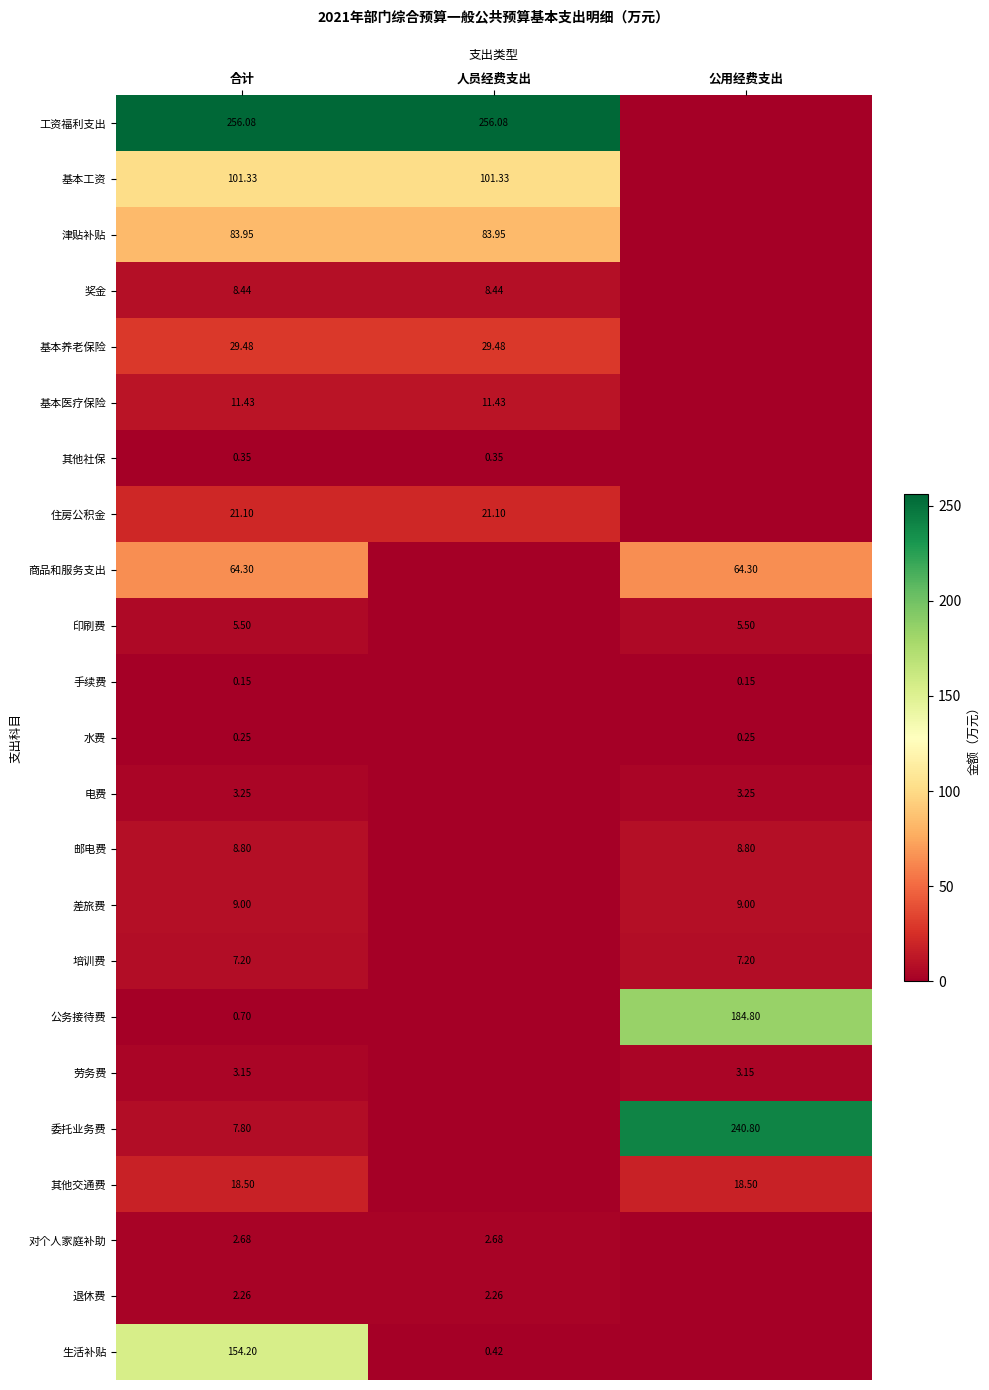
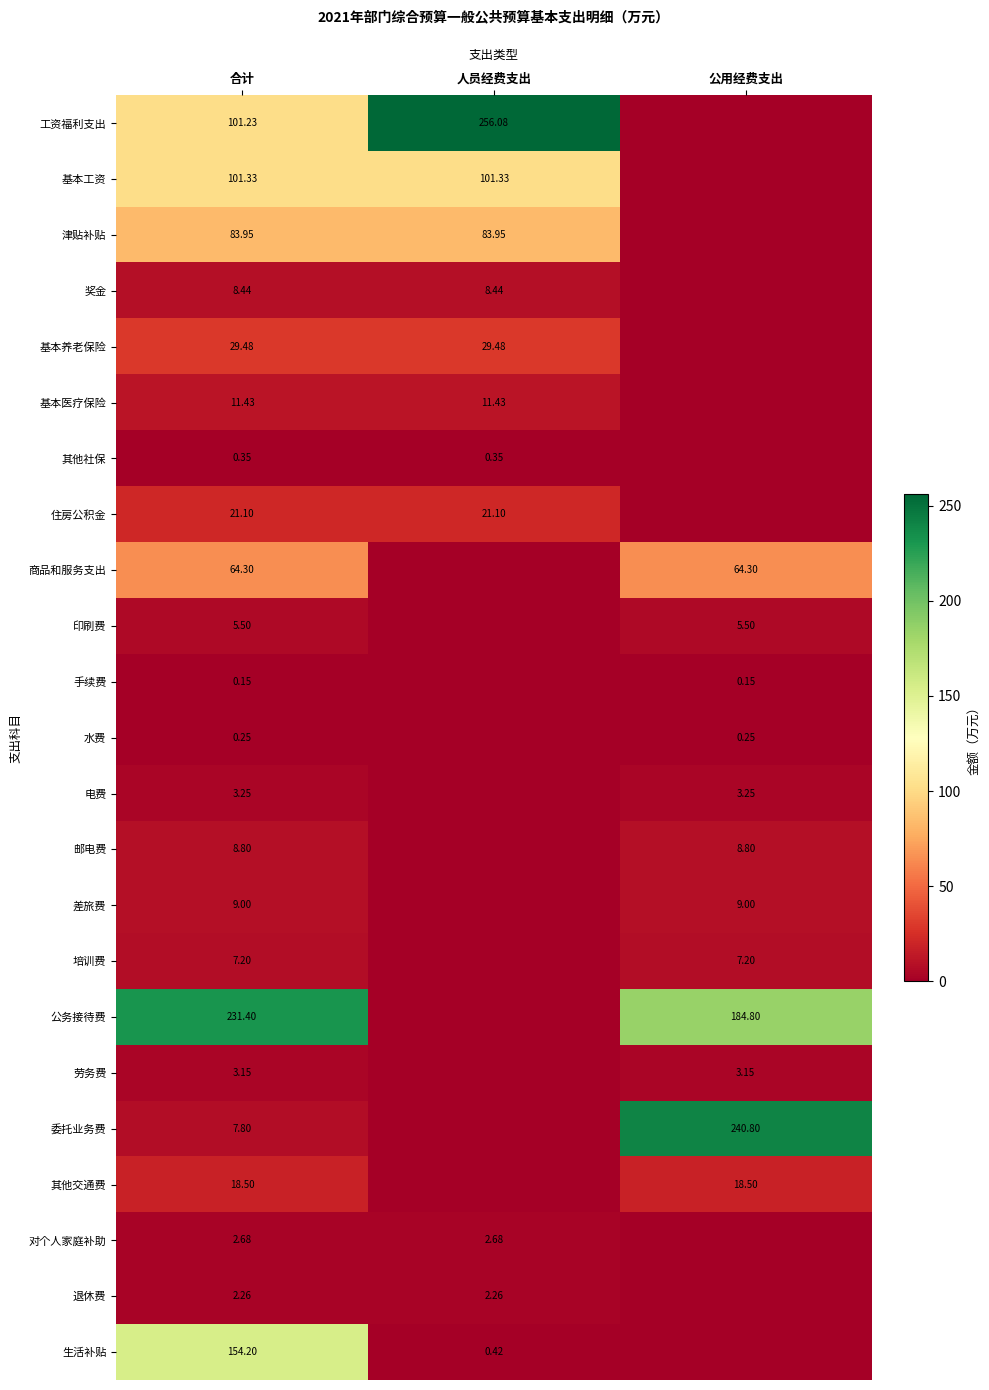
工资福利支出, 合计: 256.08 -> 101.23
公务接待费, 合计: 0.70 -> 231.40
